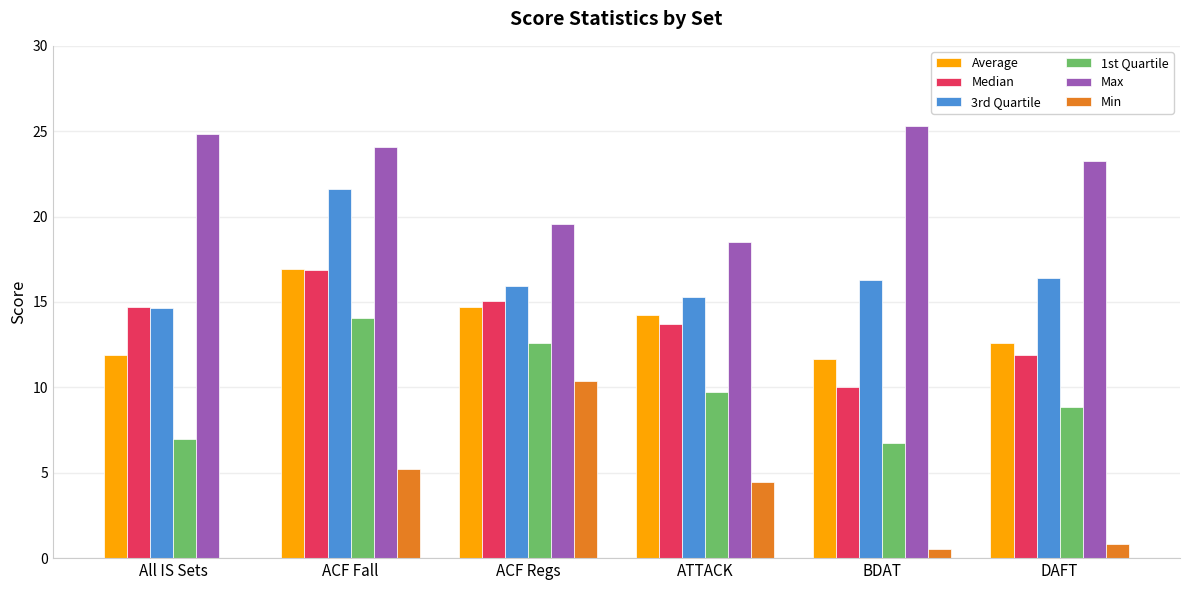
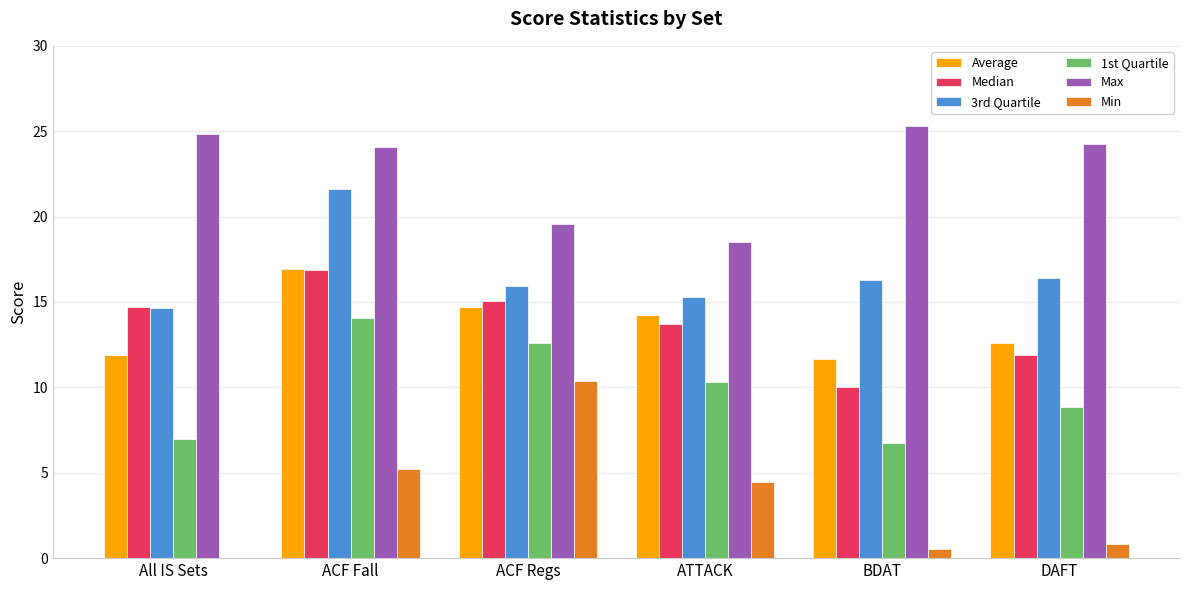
1st Quartile, ATTACK: 9.7 -> 10.3
Max, DAFT: 23.3 -> 24.3
